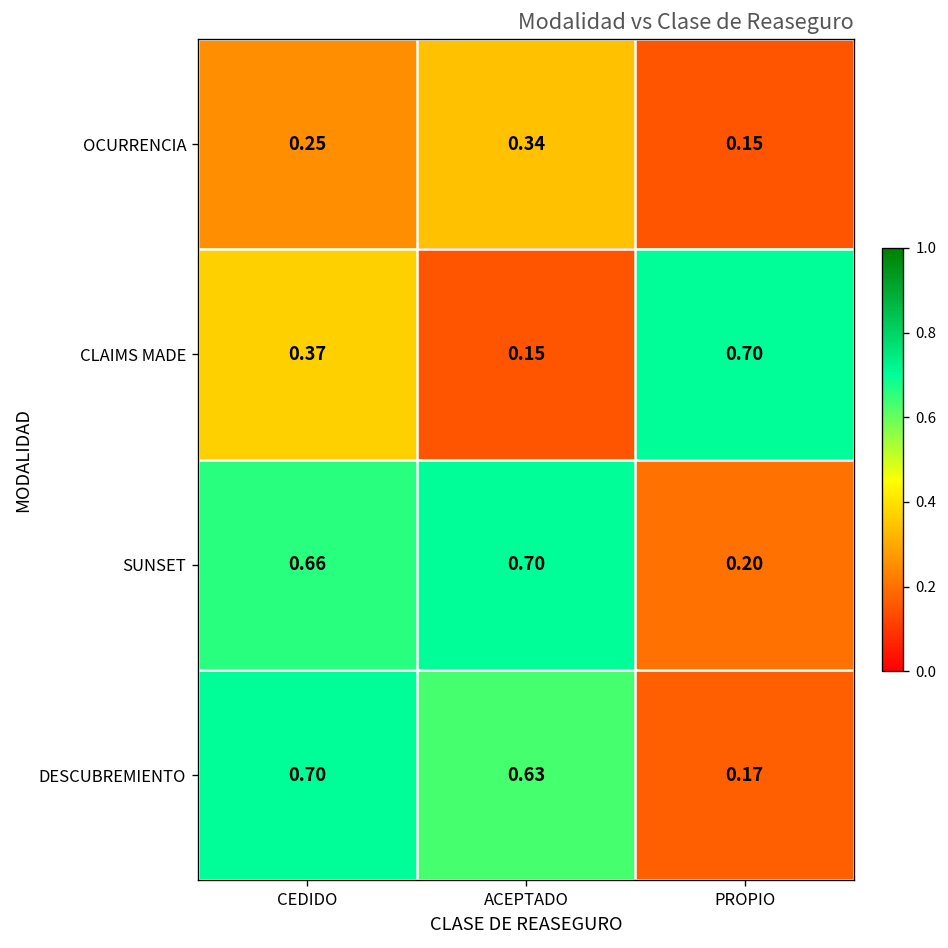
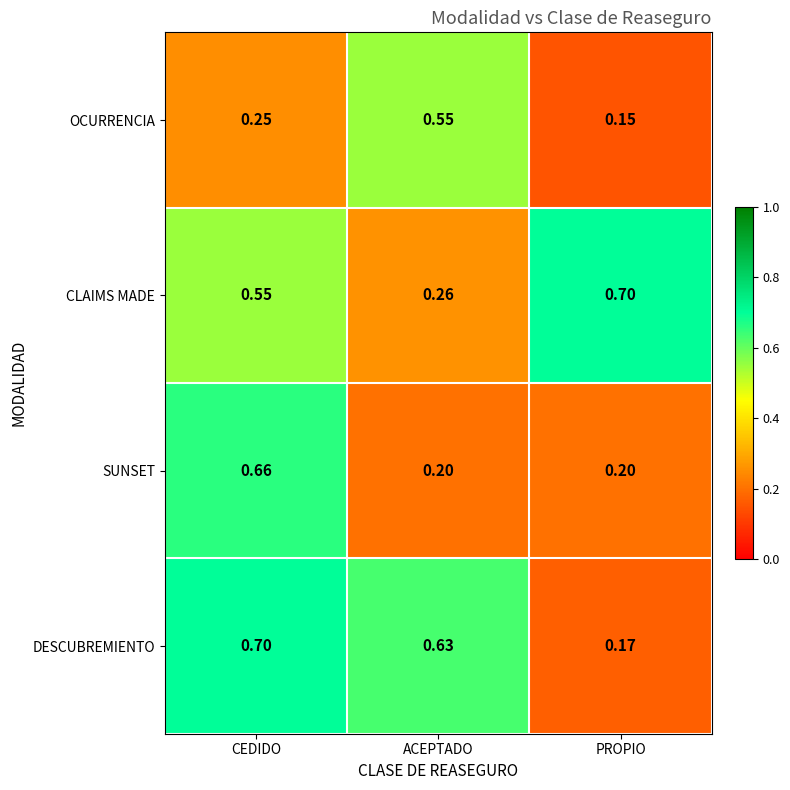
OCURRENCIA, ACEPTADO: 0.34 -> 0.55
CLAIMS MADE, CEDIDO: 0.37 -> 0.55
CLAIMS MADE, ACEPTADO: 0.15 -> 0.26
SUNSET, ACEPTADO: 0.70 -> 0.20
